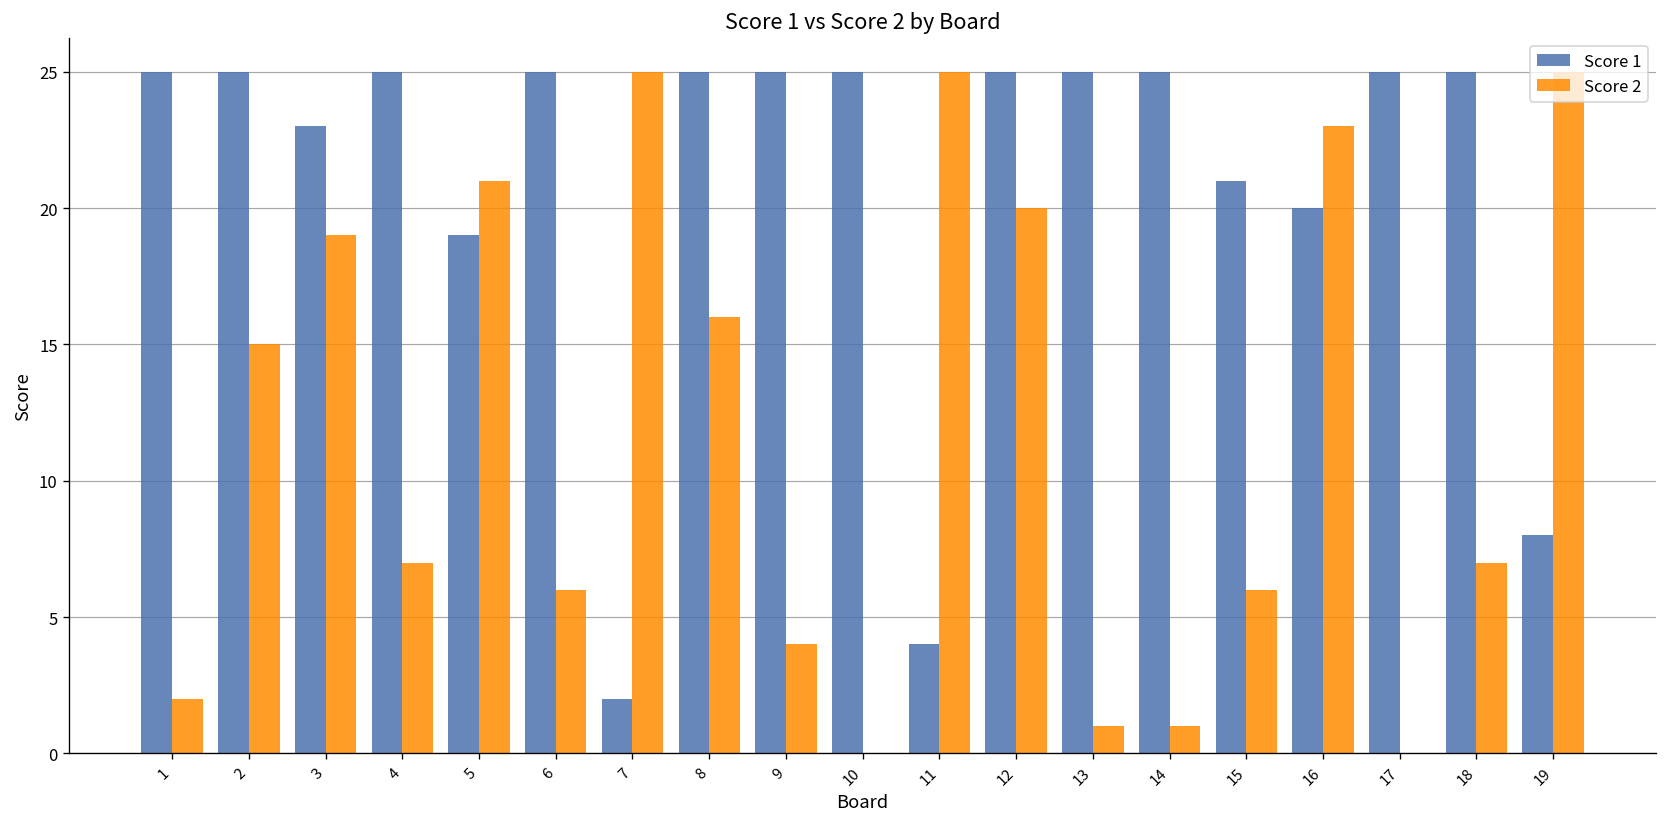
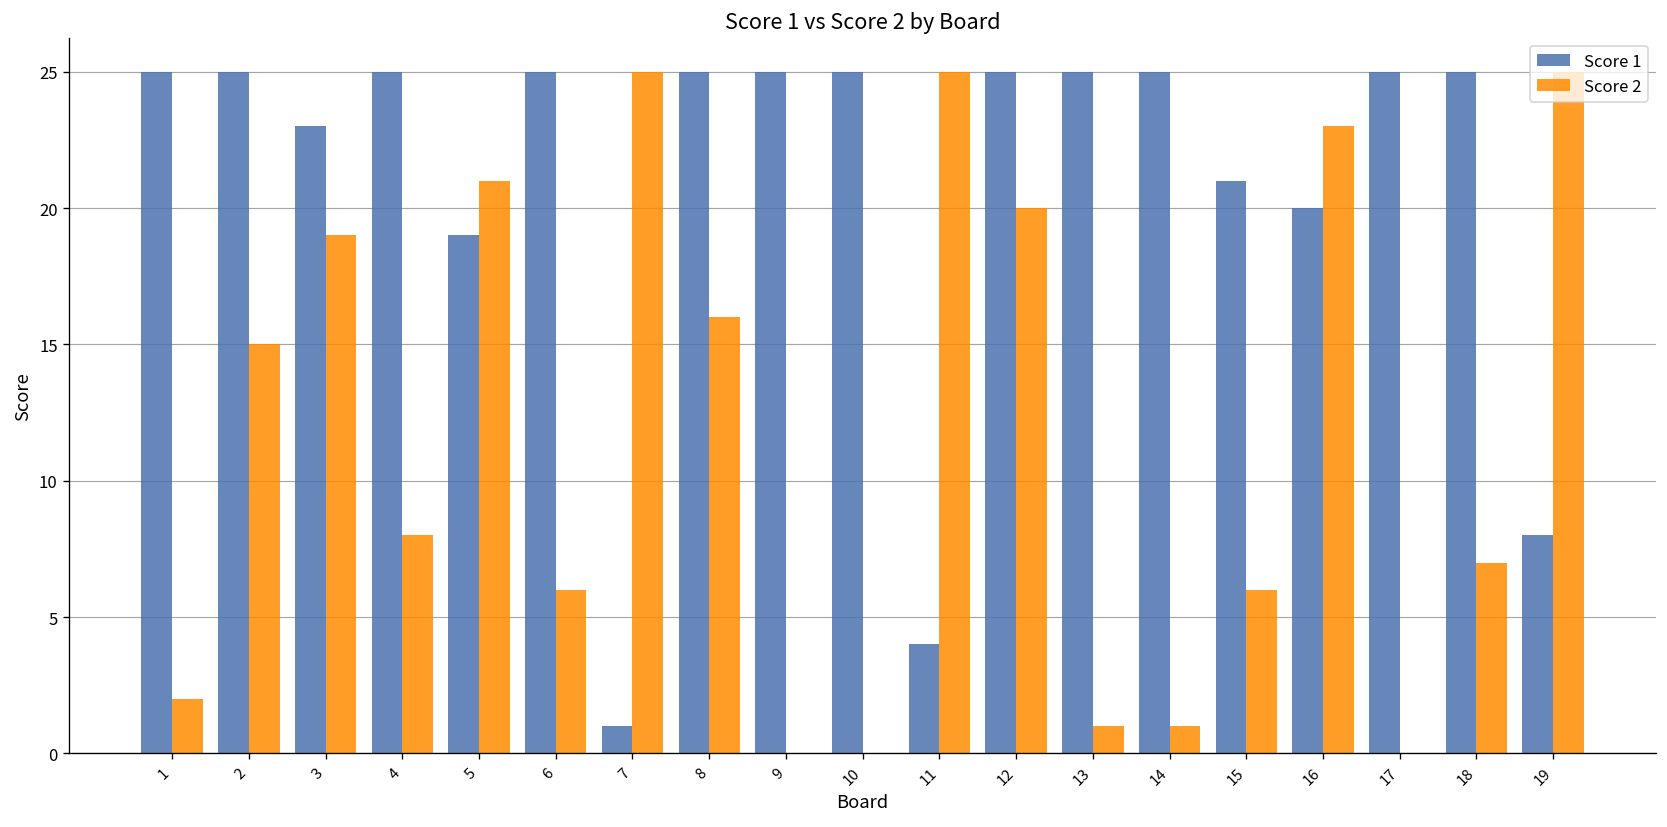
Score 2, 4: 7 -> 8
Score 1, 7: 2 -> 1
Score 2, 9: 4 -> 0
